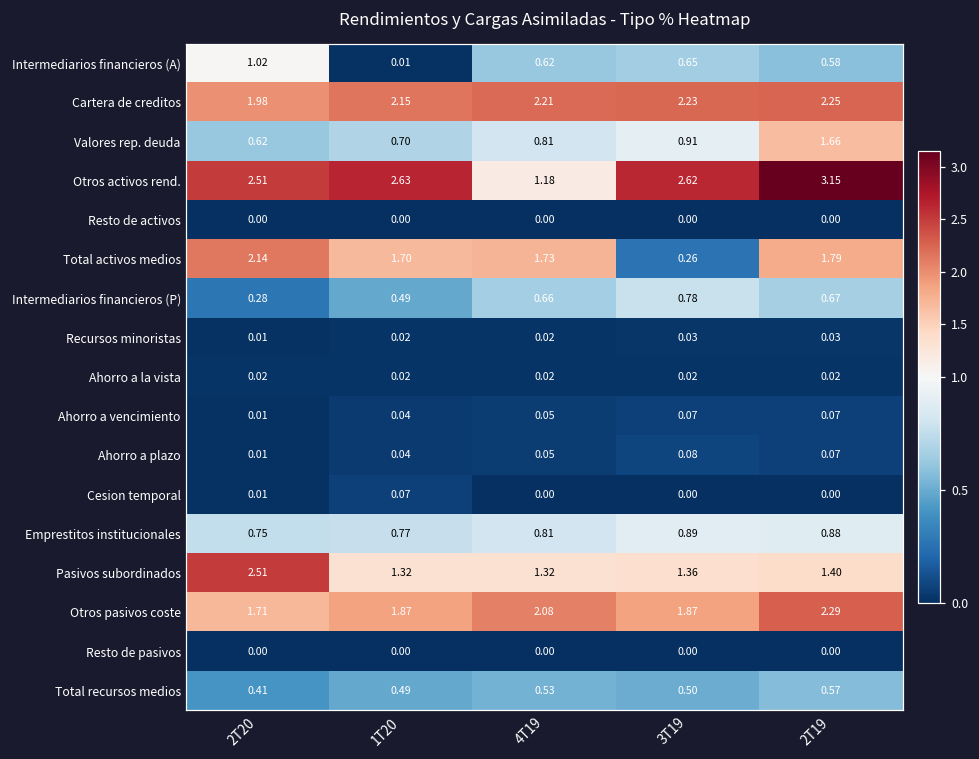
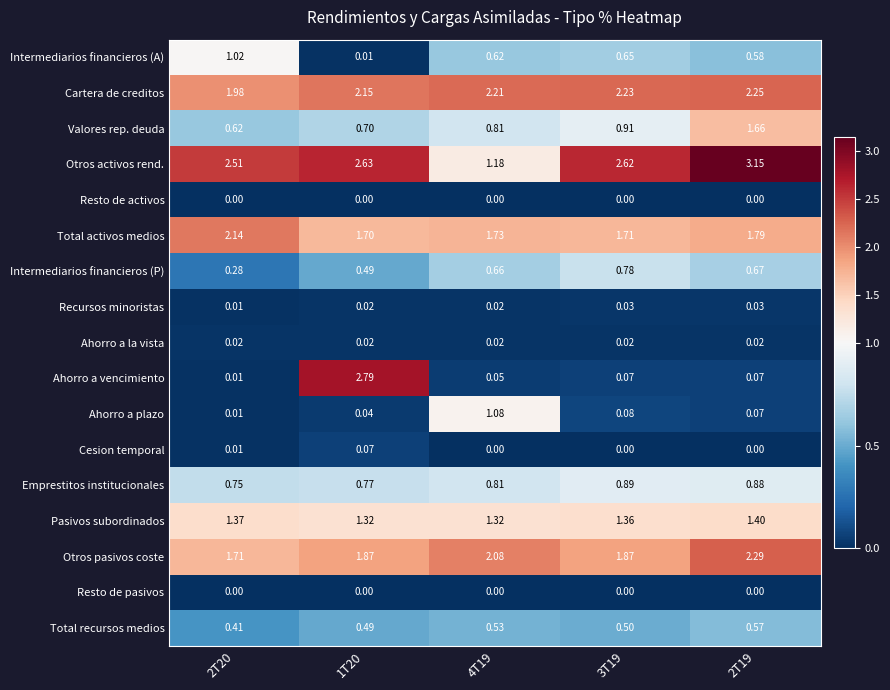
Total activos medios, 3T19: 0.26 -> 1.71
Ahorro a vencimiento, 1T20: 0.04 -> 2.79
Ahorro a plazo, 4T19: 0.05 -> 1.08
Pasivos subordinados, 2T20: 2.51 -> 1.37
